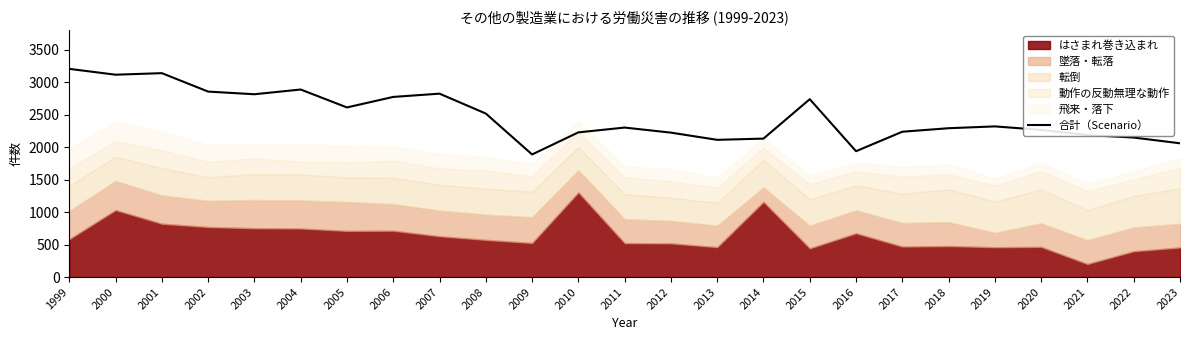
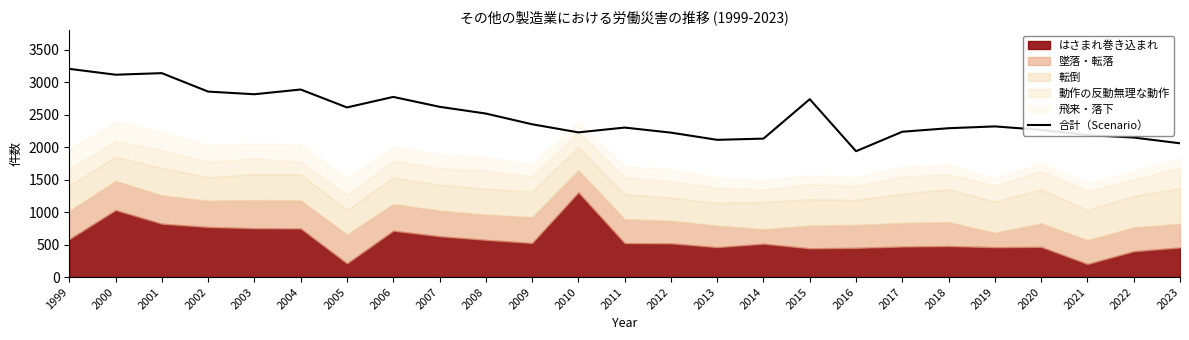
はさまれ巻き込まれ, 2005: 700 -> 200
合計（Scenario）, 2007: 2800 -> 2600
合計（Scenario）, 2009: 1900 -> 2400
はさまれ巻き込まれ, 2014: 1200 -> 500
はさまれ巻き込まれ, 2016: 700 -> 500
